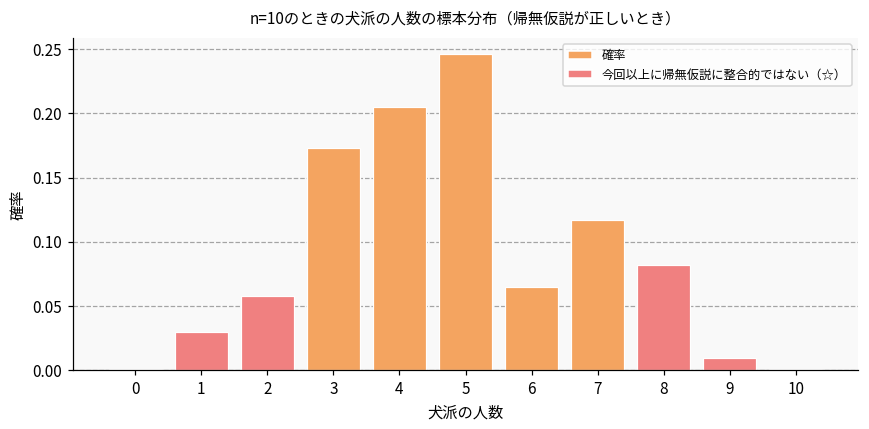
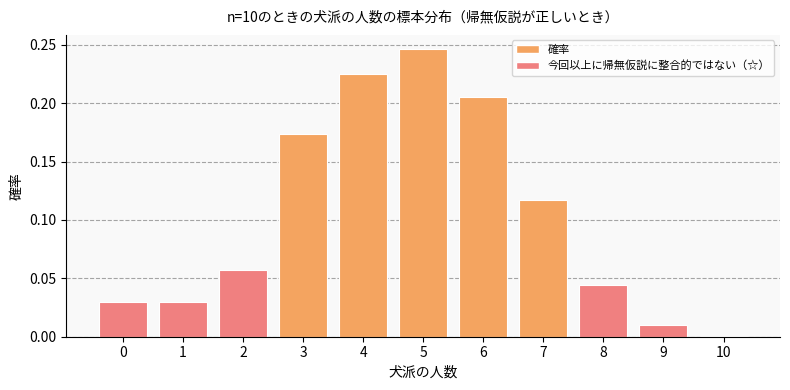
0: 0.001 -> 0.029
4: 0.205 -> 0.225
6: 0.065 -> 0.205
8: 0.082 -> 0.044
